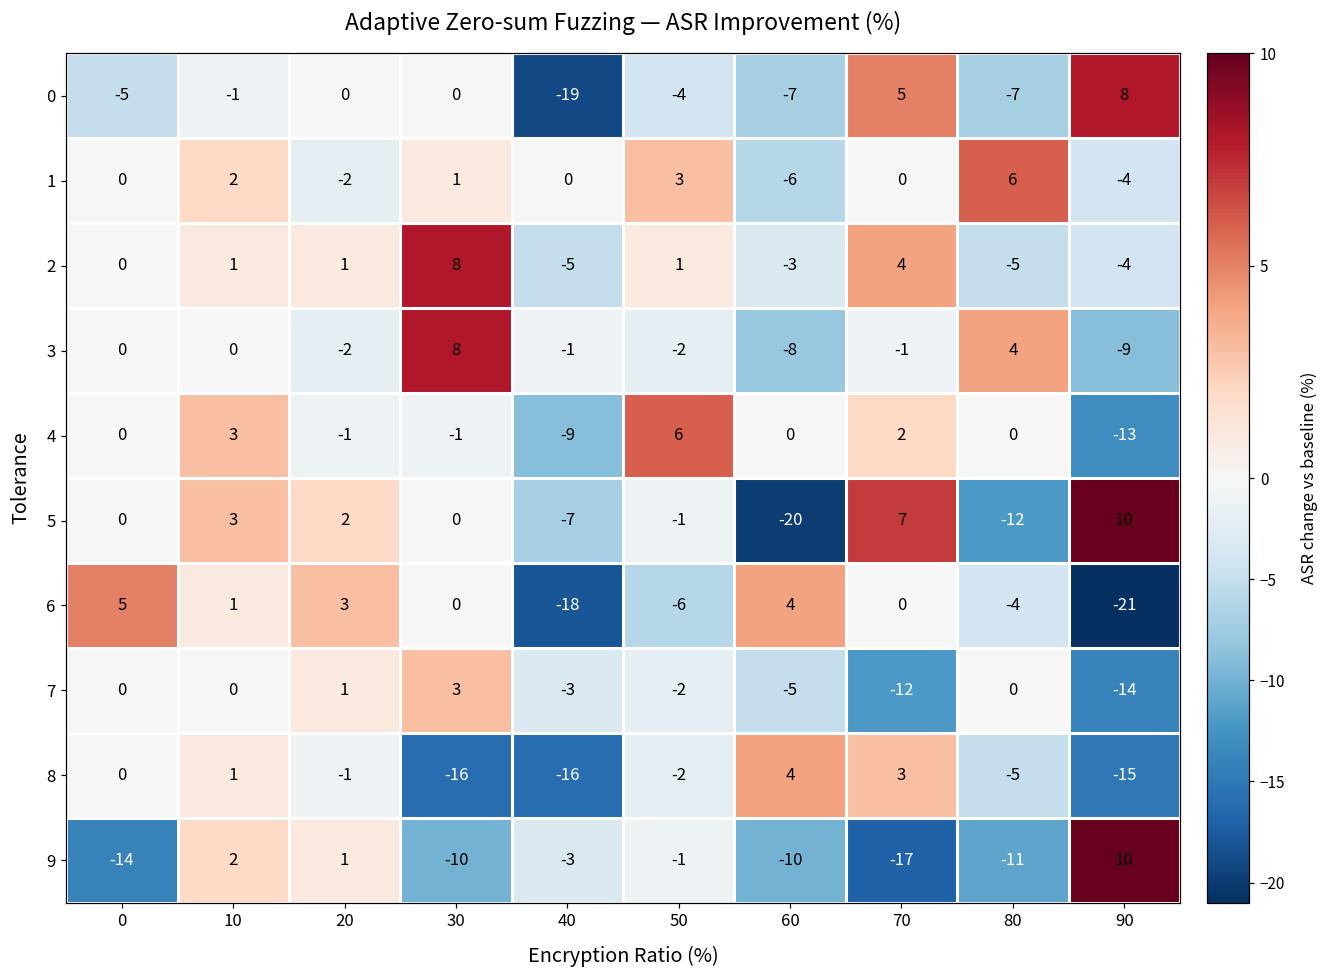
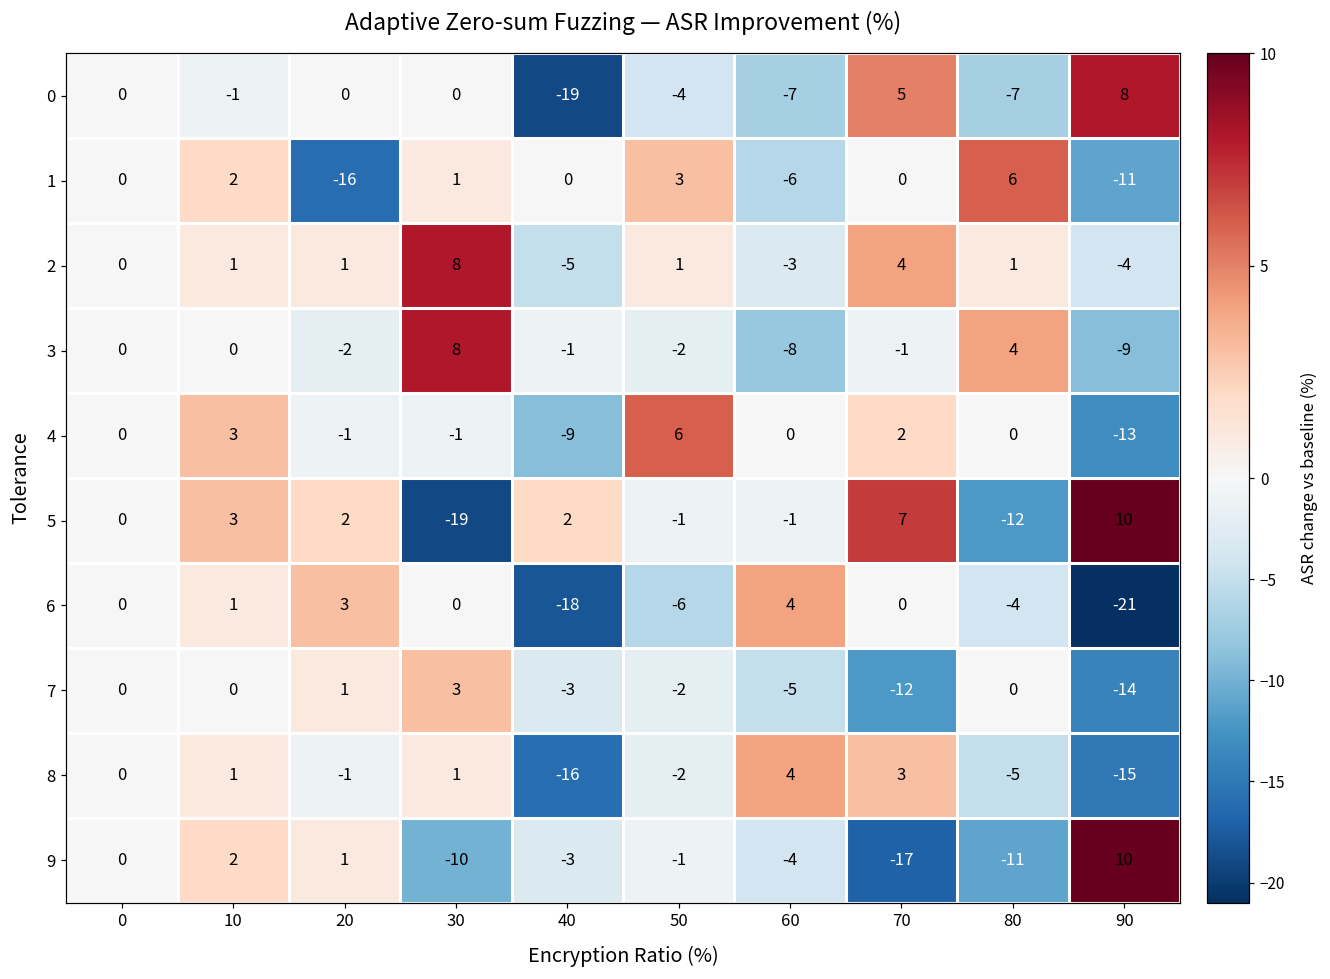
0, 0: -5 -> 0
1, 20: -2 -> -16
1, 90: -4 -> -11
2, 80: -5 -> 1
5, 30: 0 -> -19
5, 40: -7 -> 2
5, 60: -20 -> -1
6, 0: 5 -> 0
8, 30: -16 -> 1
9, 0: -14 -> 0
9, 60: -10 -> -4
